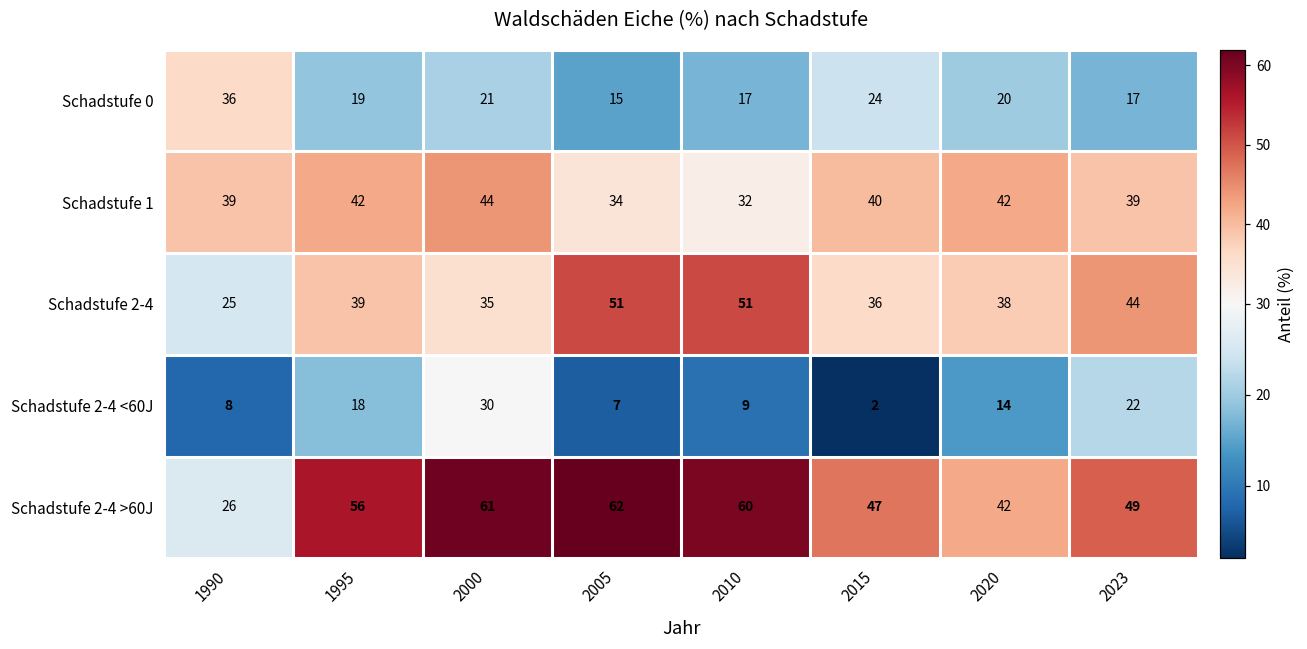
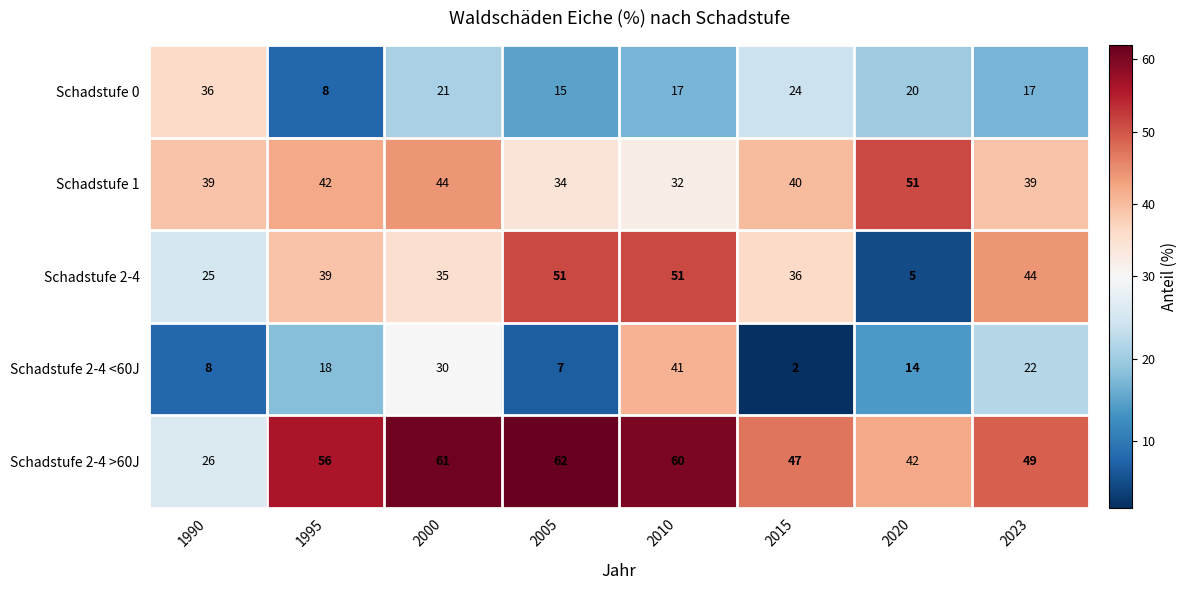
Schadstufe 0, 1995: 19 -> 8
Schadstufe 1, 2020: 42 -> 51
Schadstufe 2-4, 2020: 38 -> 5
Schadstufe 2-4 <60J, 2010: 9 -> 41
